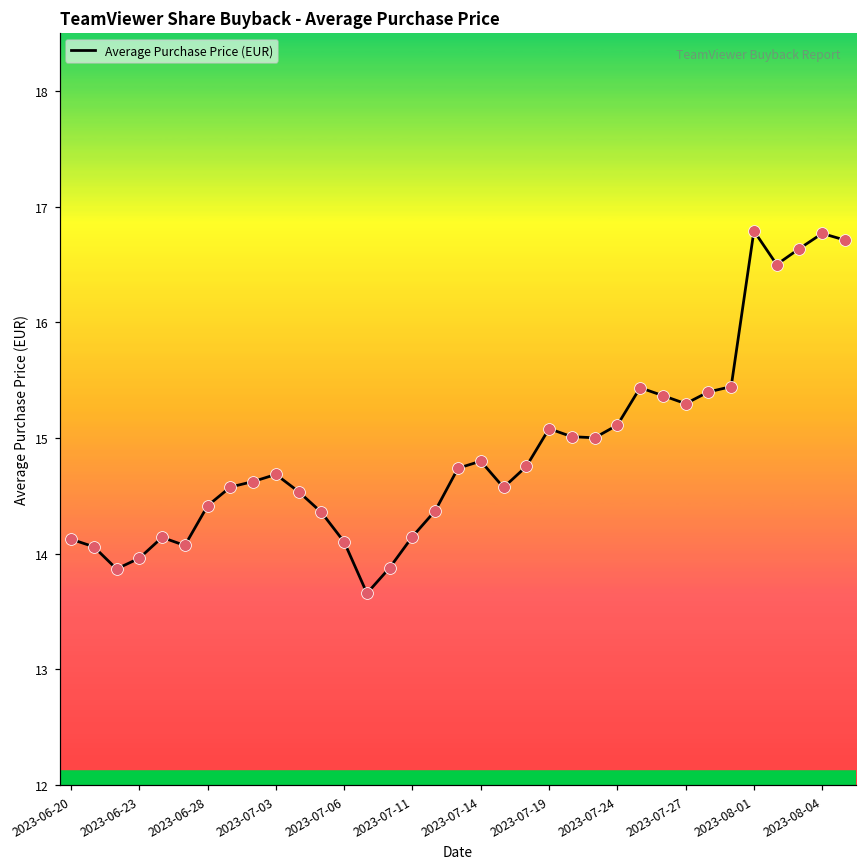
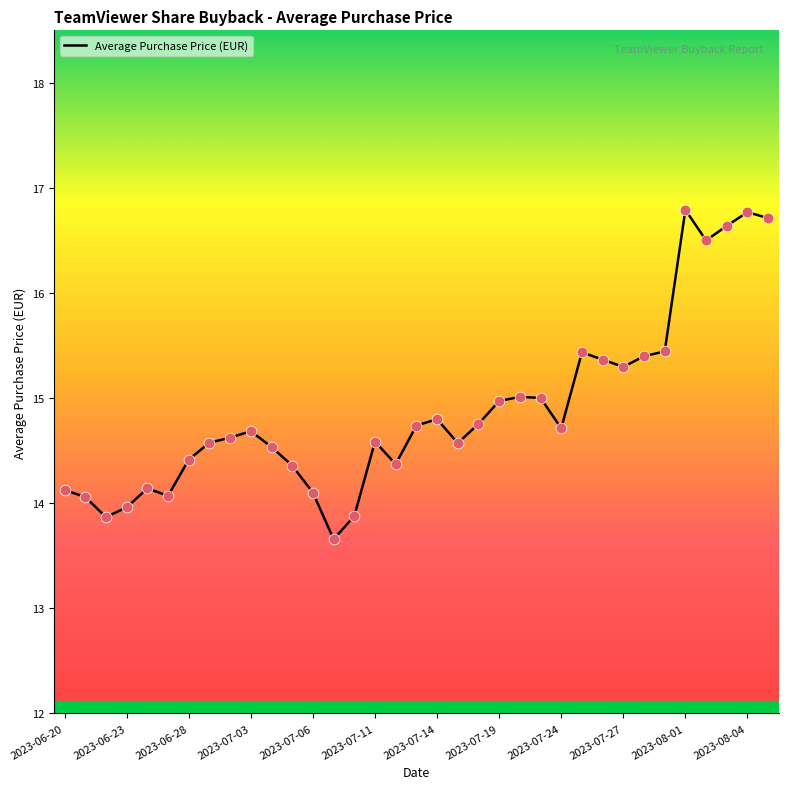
2023-07-11: 14.15 -> 14.59
2023-07-19: 15.08 -> 14.97
2023-07-24: 15.11 -> 14.71
